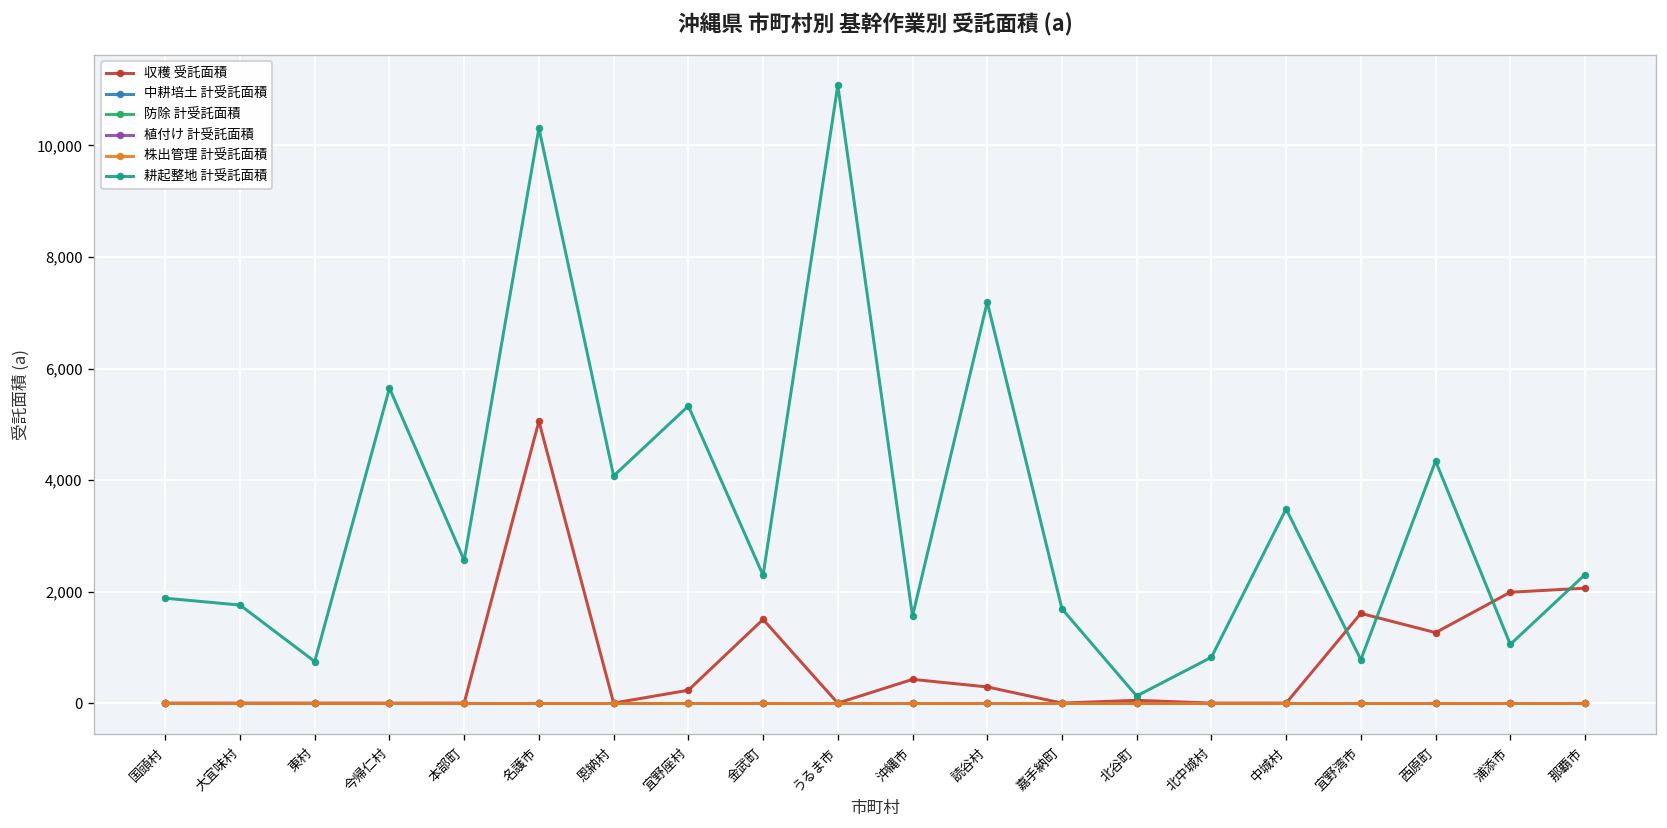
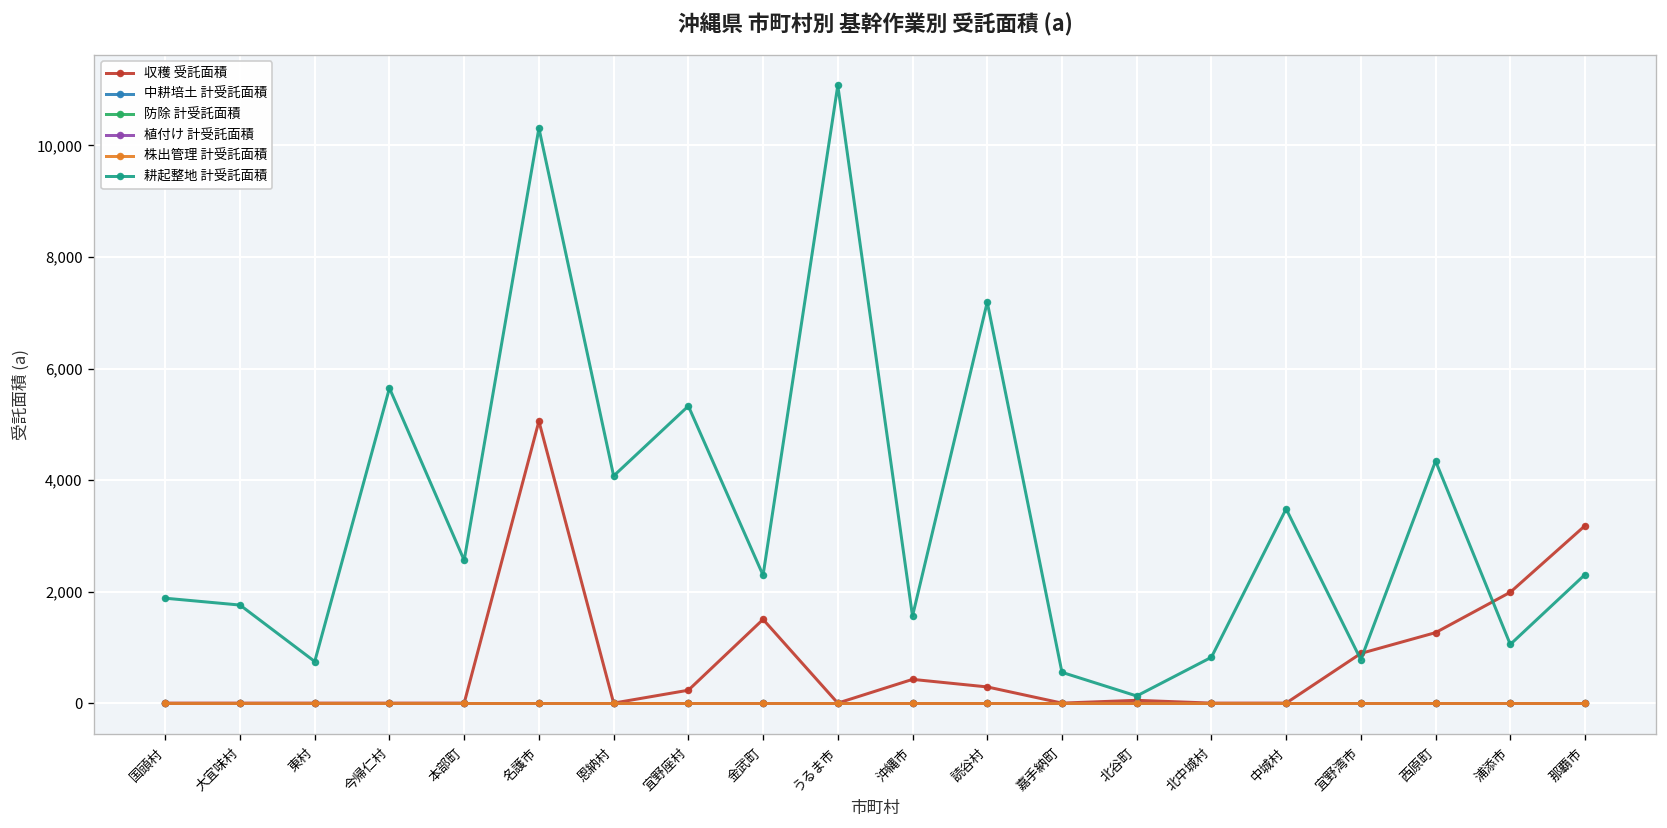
耕起整地 計受託面積, 嘉手納町: 1,700 -> 600
収穫 受託面積, 宜野湾市: 1,600 -> 900
収穫 受託面積, 那覇市: 2,100 -> 3,200
